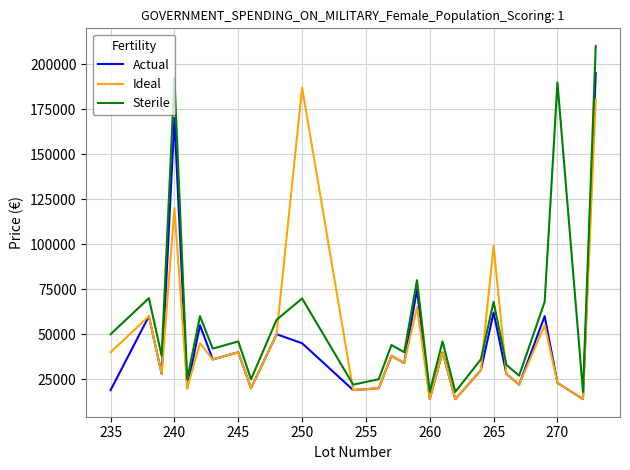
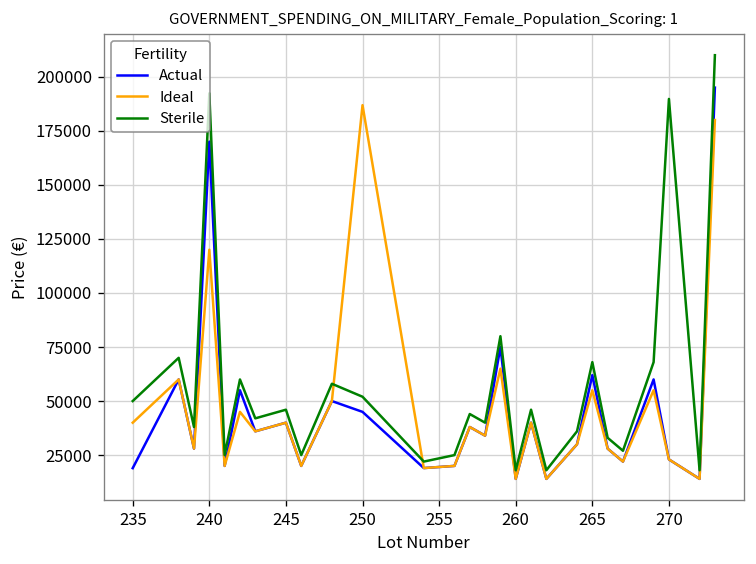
Sterile, 250: 70000 -> 52000
Ideal, 265: 99000 -> 55000
